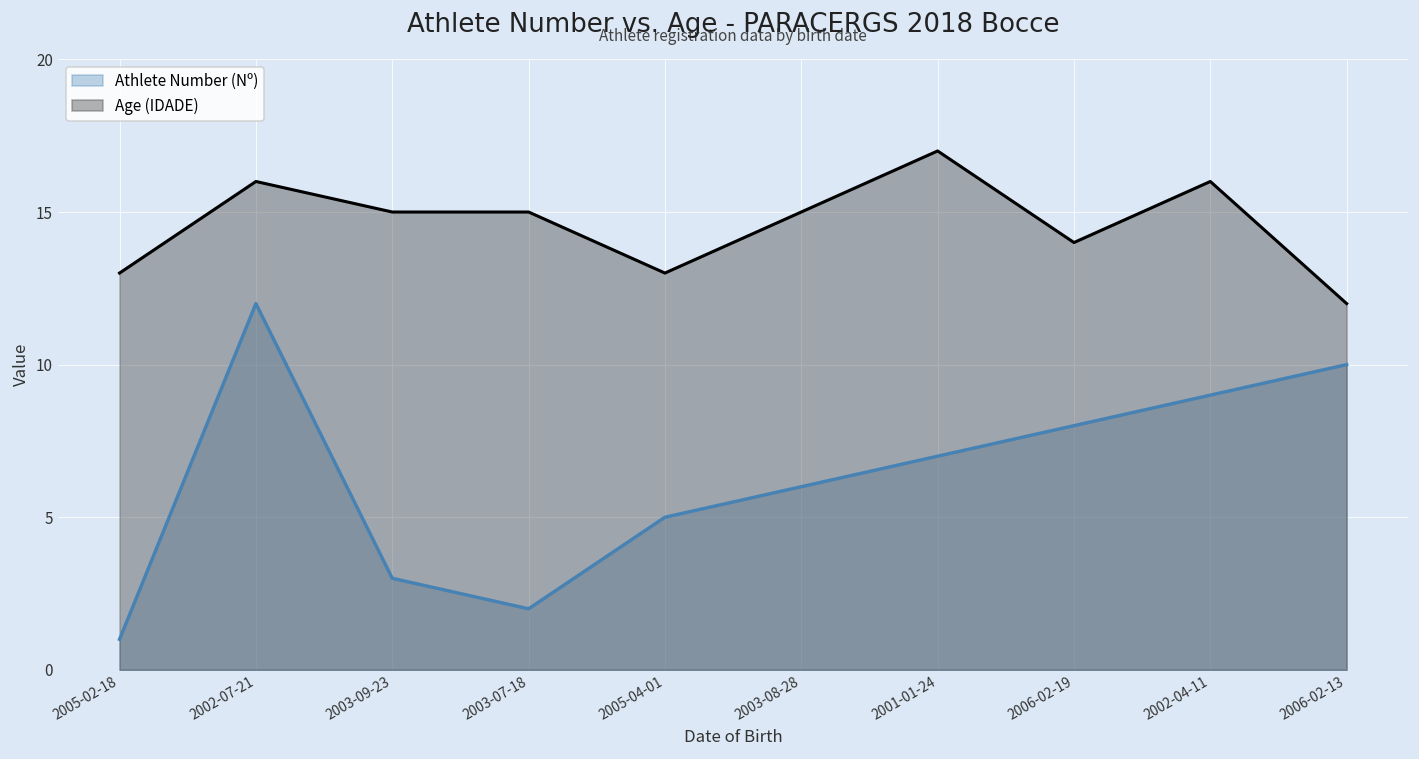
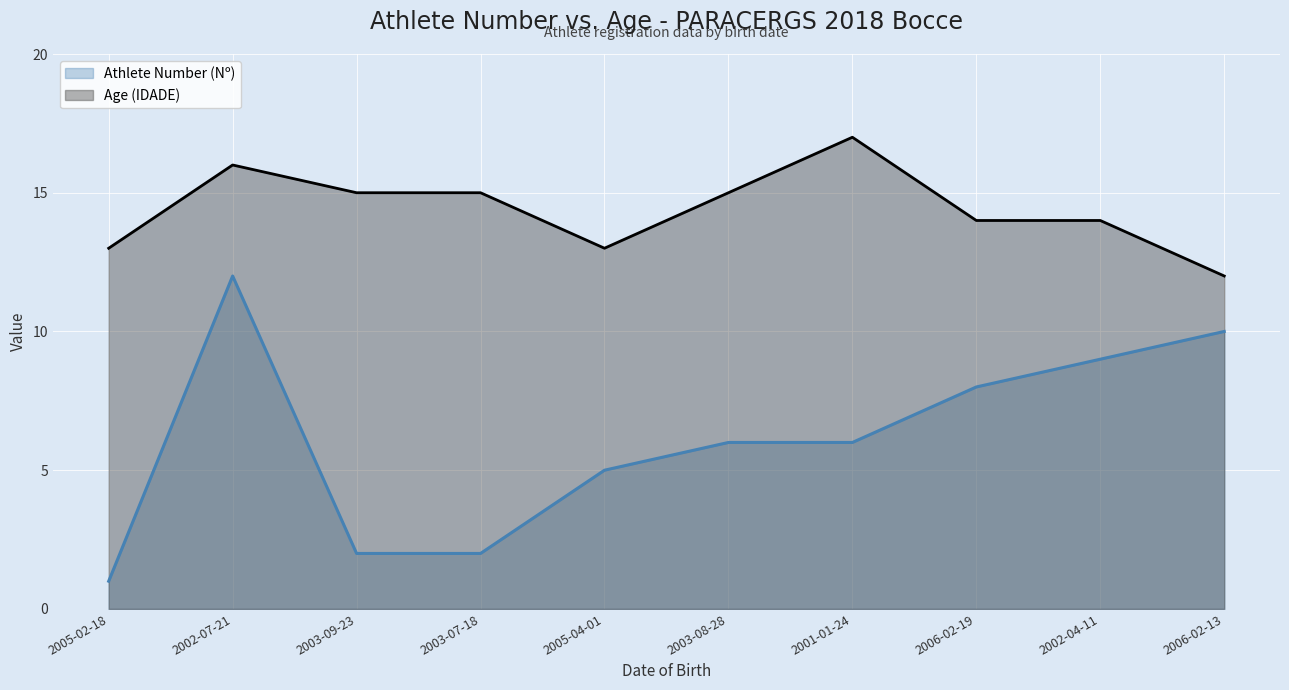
Athlete Number (Nº), 2003-09-23: 3 -> 2
Athlete Number (Nº), 2001-01-24: 7 -> 6
Age (IDADE), 2002-04-11: 16 -> 14
